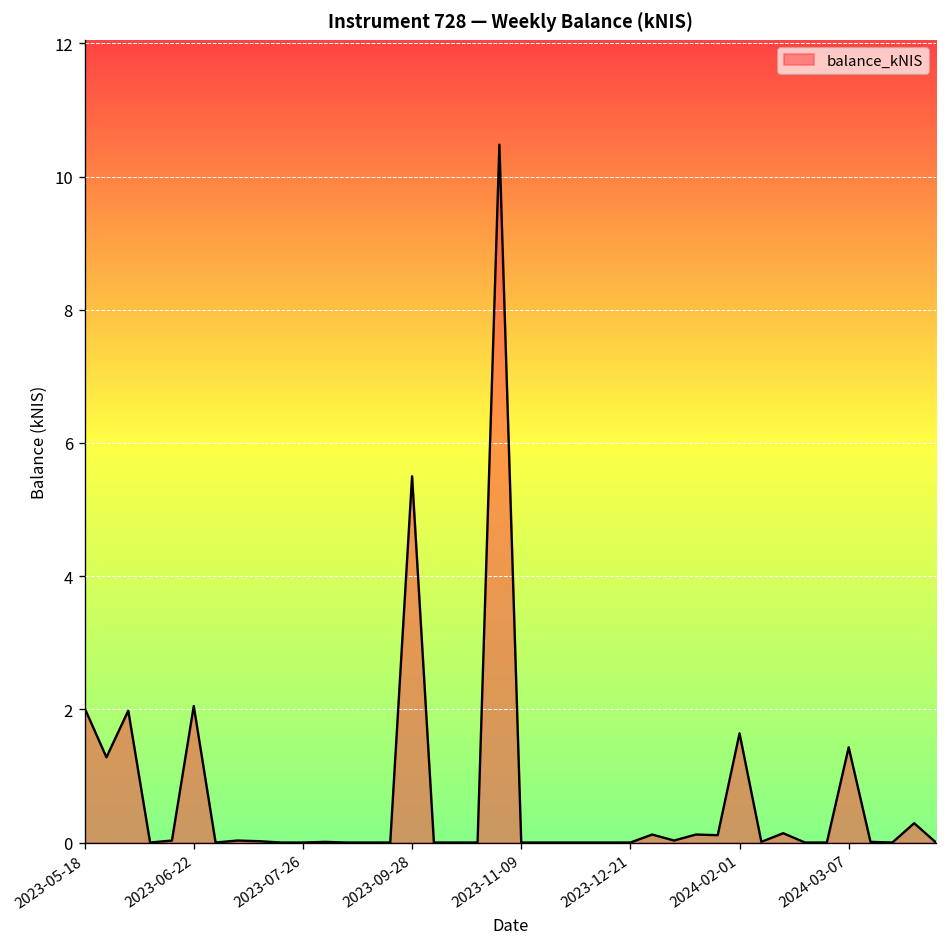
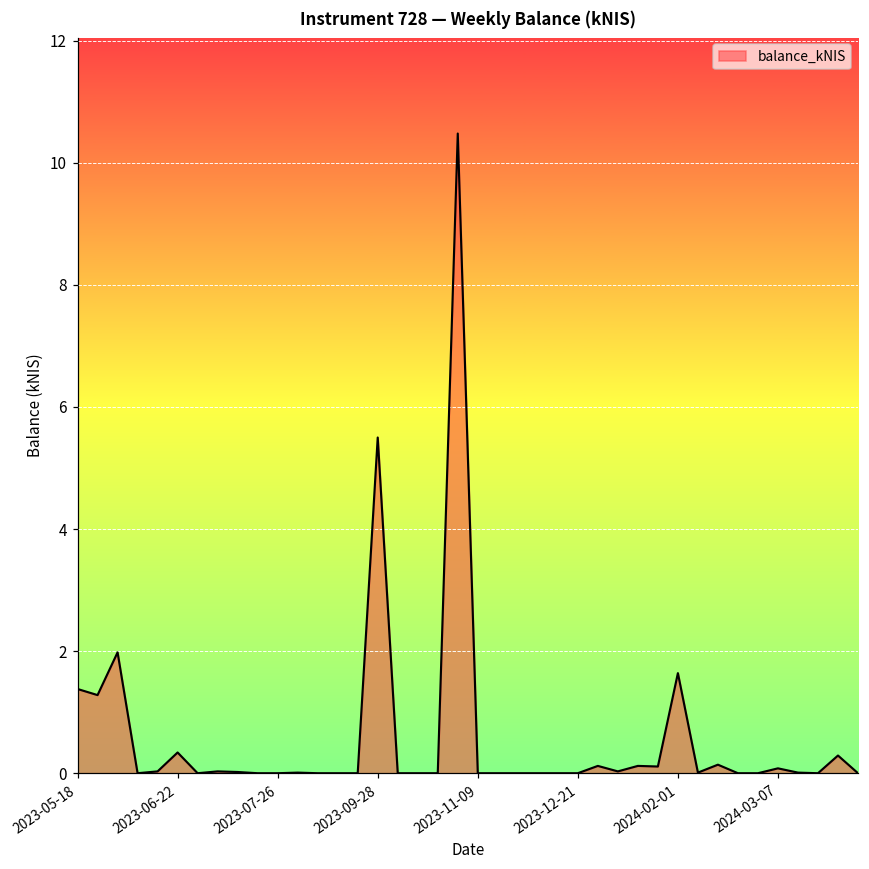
2023-05-18: 2.0 -> 1.4
2023-06-22: 2.1 -> 0.3
2024-03-07: 1.4 -> 0.1
